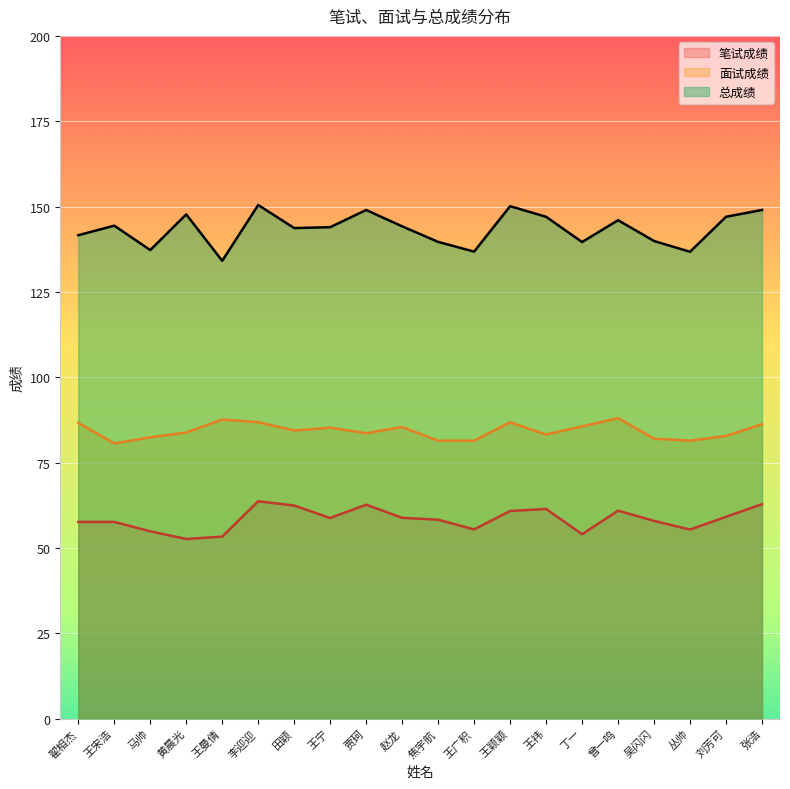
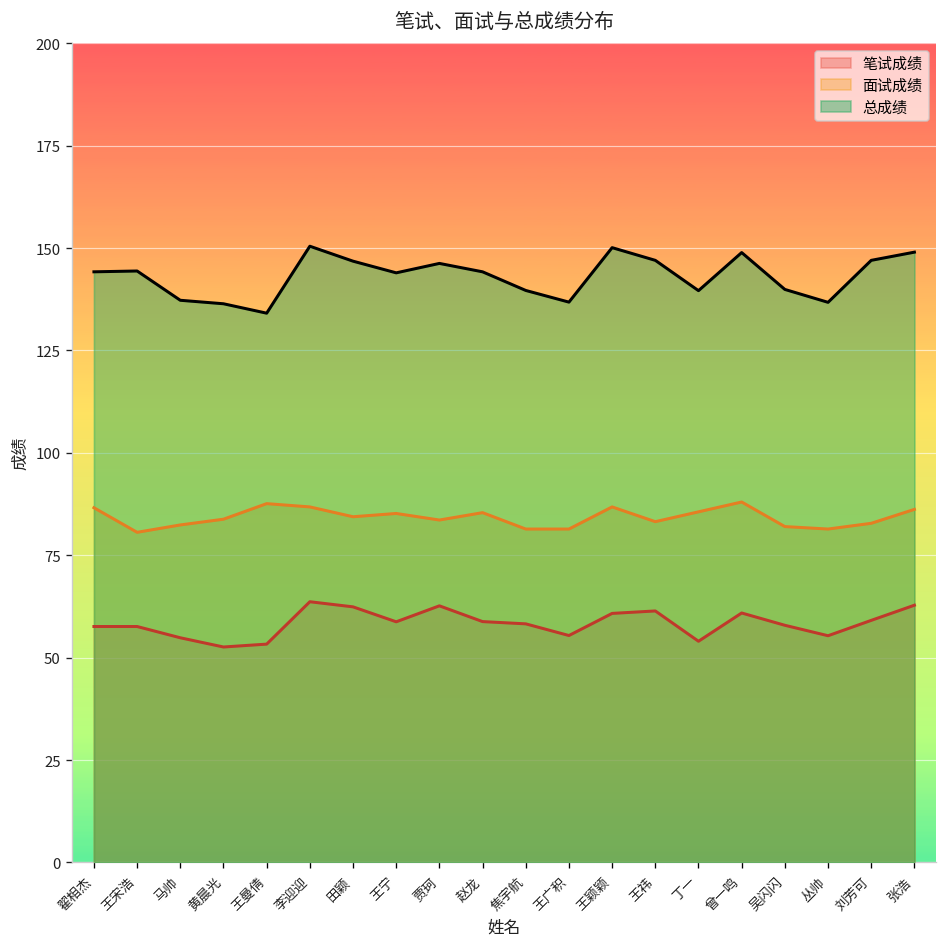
总成绩, 翟相杰: 142 -> 144
总成绩, 黄晨光: 148 -> 136
总成绩, 田颖: 144 -> 147
总成绩, 贾珂: 149 -> 146
总成绩, 曾一鸣: 146 -> 149
